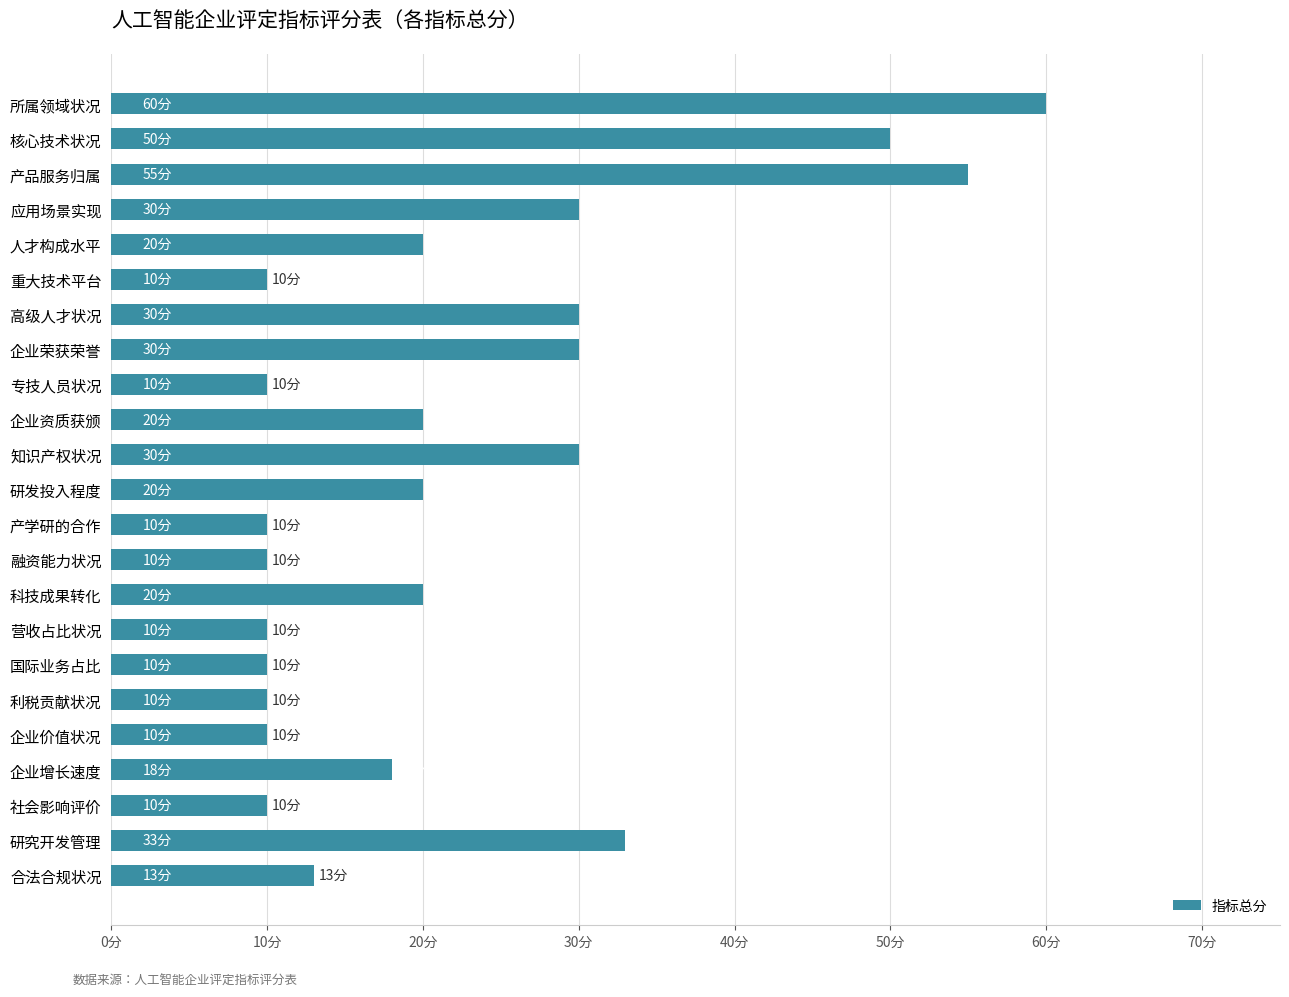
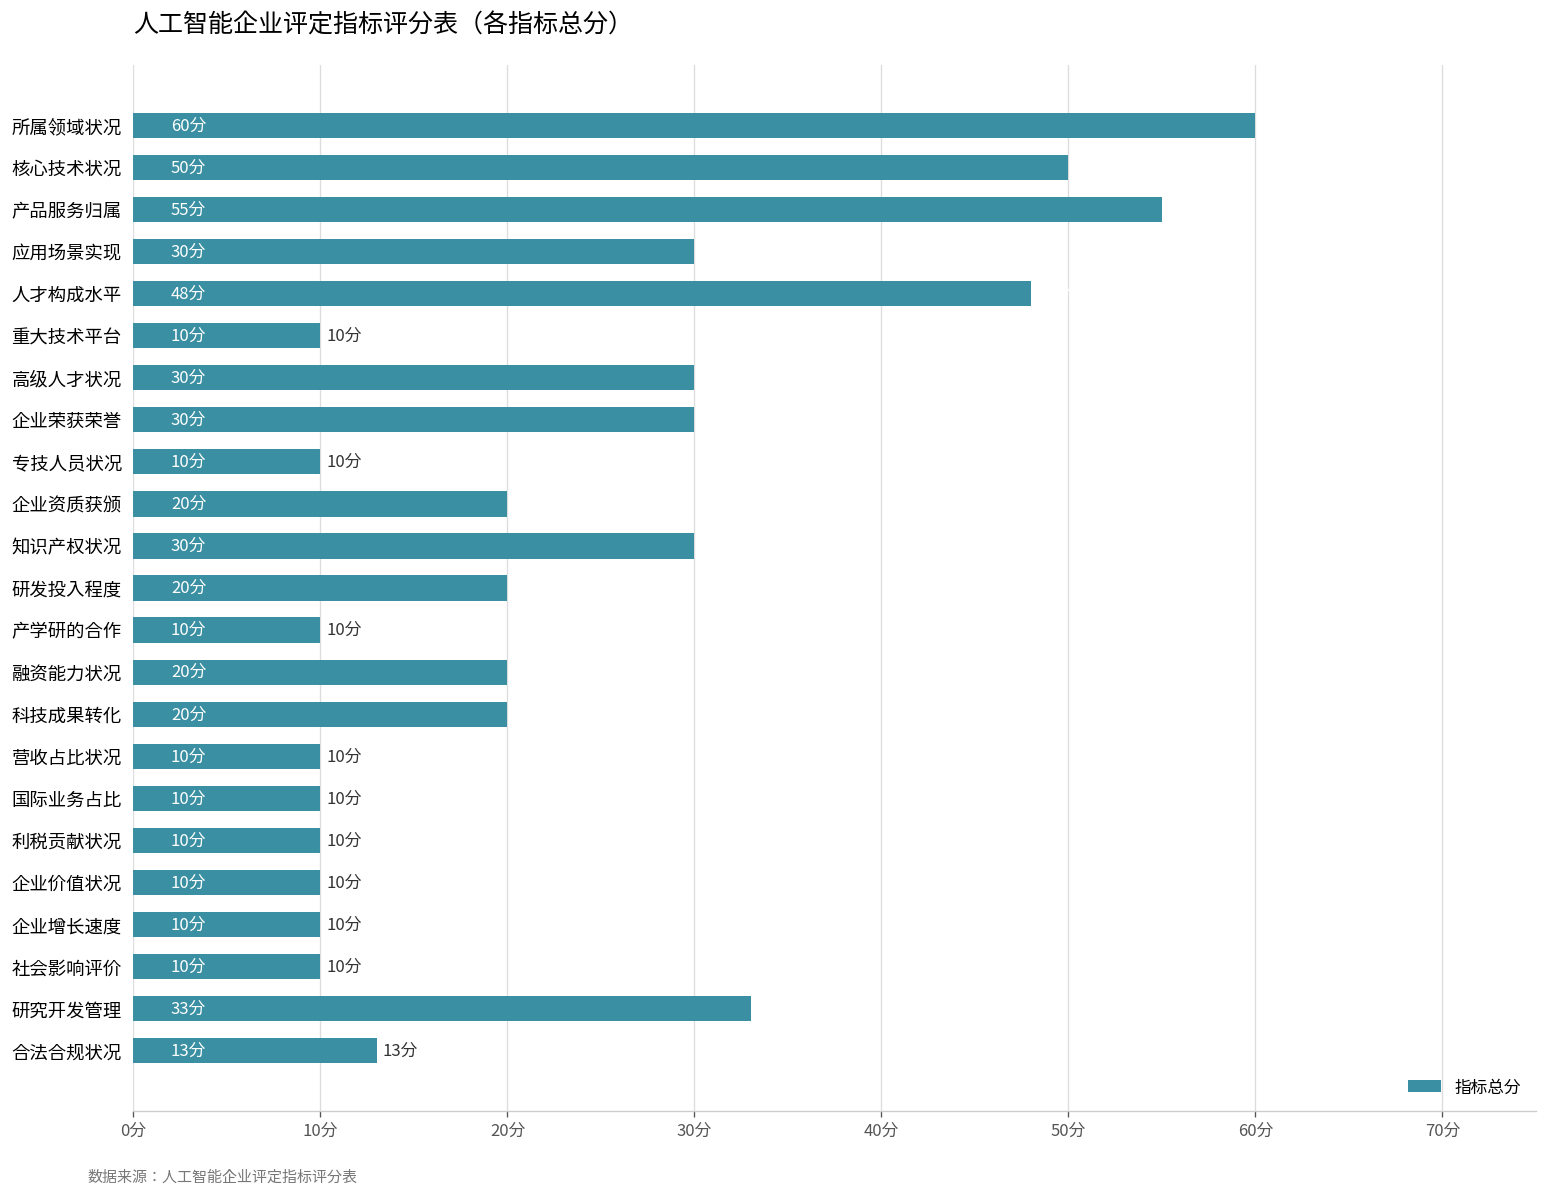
人才构成水平: 20分 -> 48分
融资能力状况: 10分 -> 20分
企业增长速度: 18分 -> 10分
